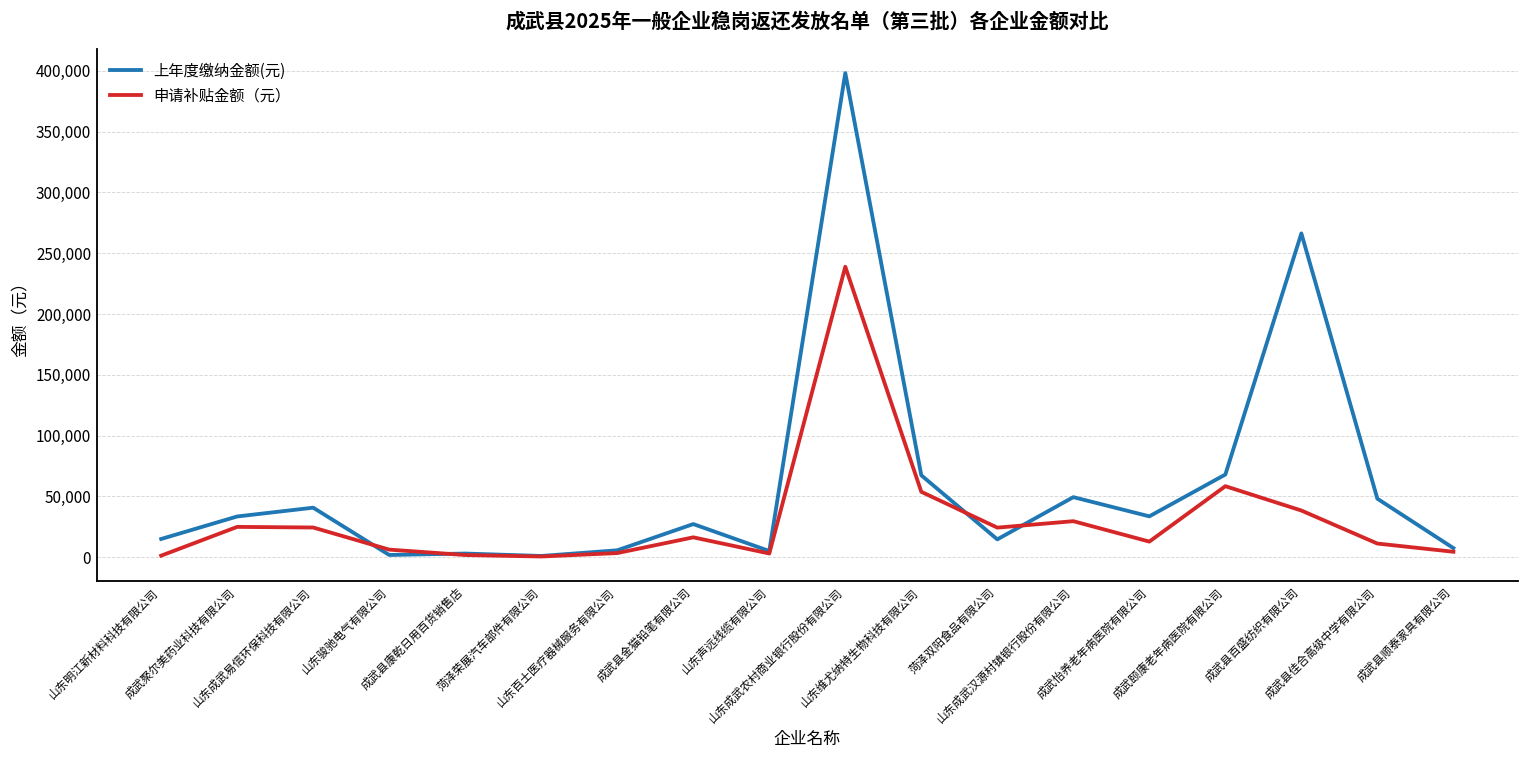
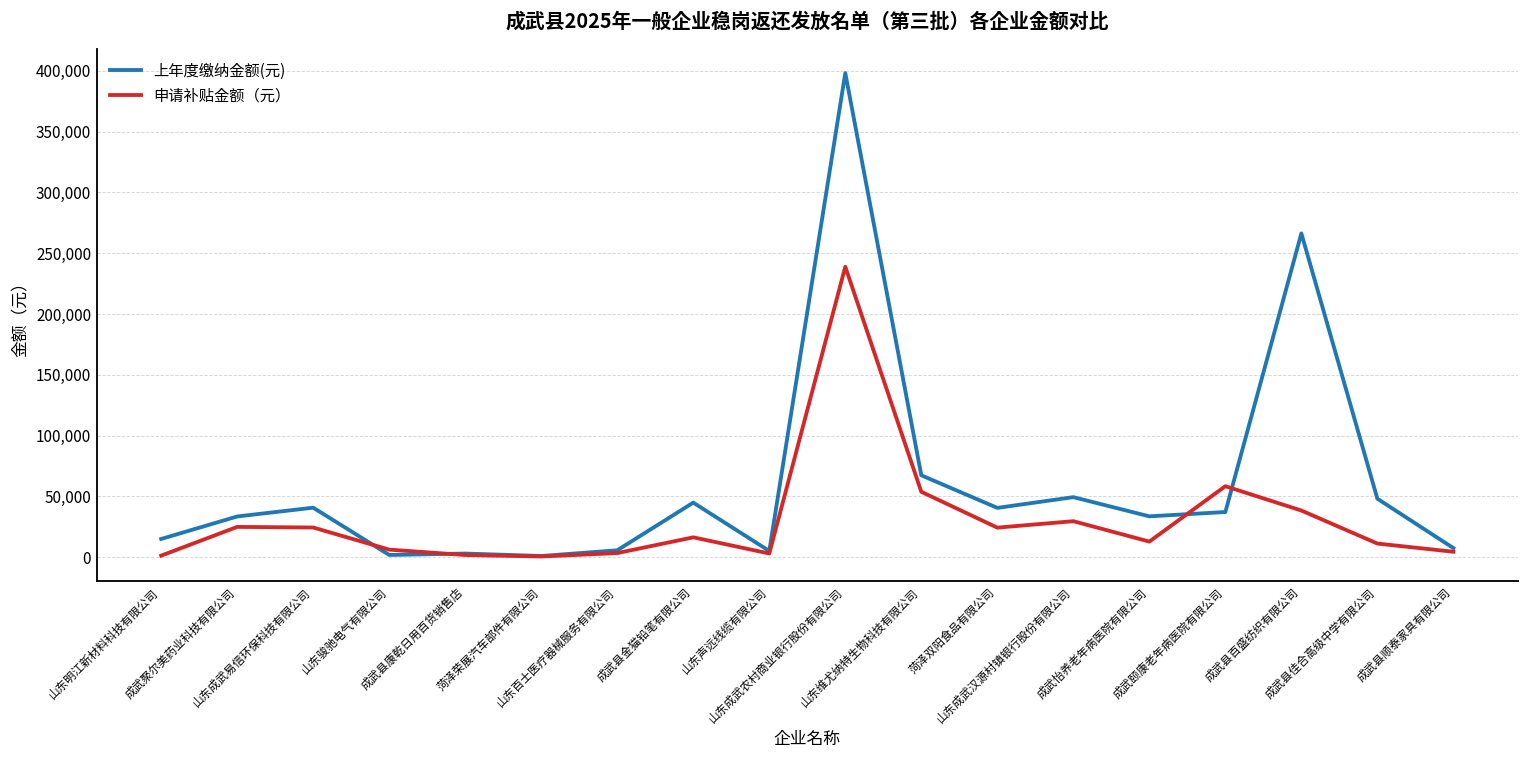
上年度缴纳金额(元), 成武县金猫铅笔有限公司: 27,000 -> 45,000
上年度缴纳金额(元), 菏泽双阳食品有限公司: 15,000 -> 41,000
上年度缴纳金额(元), 成武颐康老年病医院有限公司: 68,000 -> 37,000
